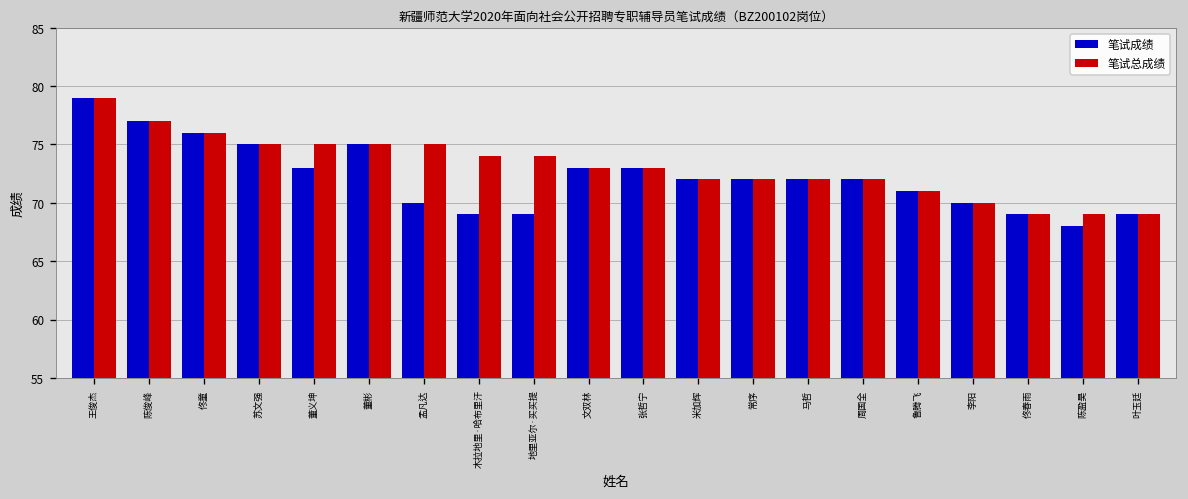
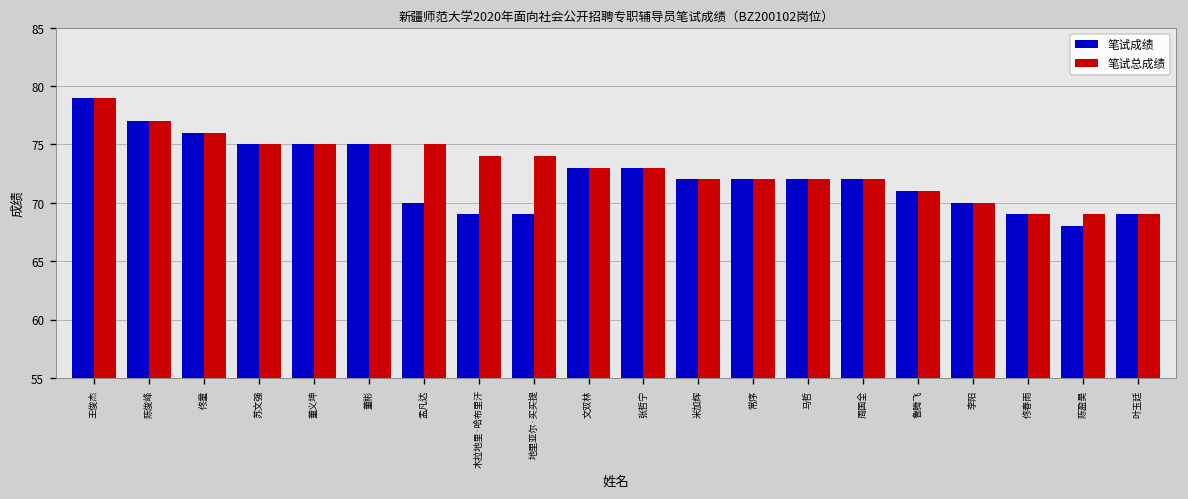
笔试成绩, 董义坤: 73 -> 75
